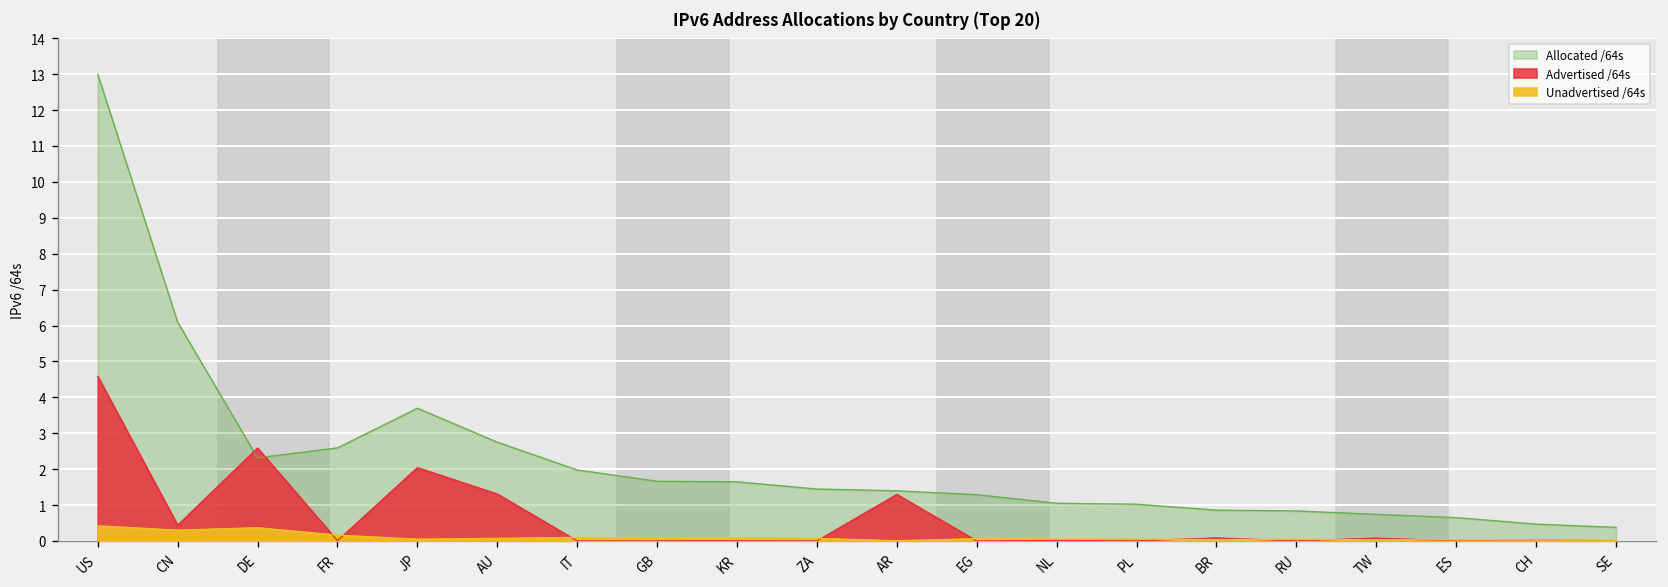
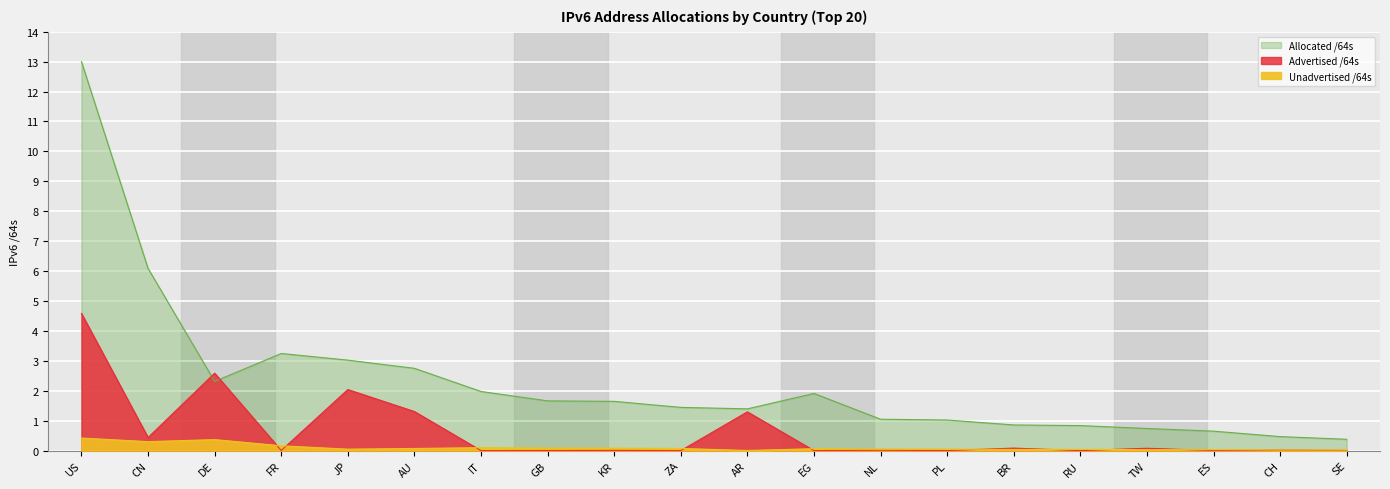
Allocated /64s, FR: 2.6 -> 3.2
Allocated /64s, JP: 3.7 -> 3.0
Allocated /64s, EG: 1.3 -> 1.9
